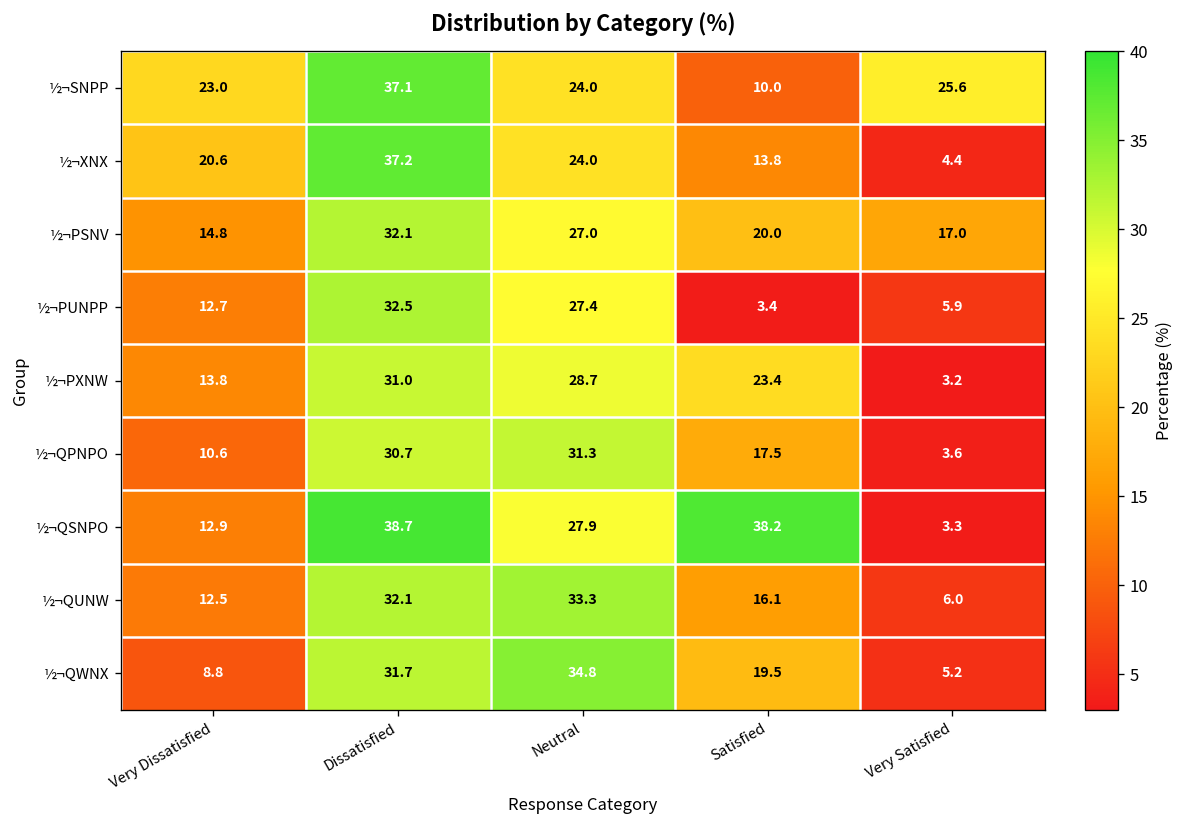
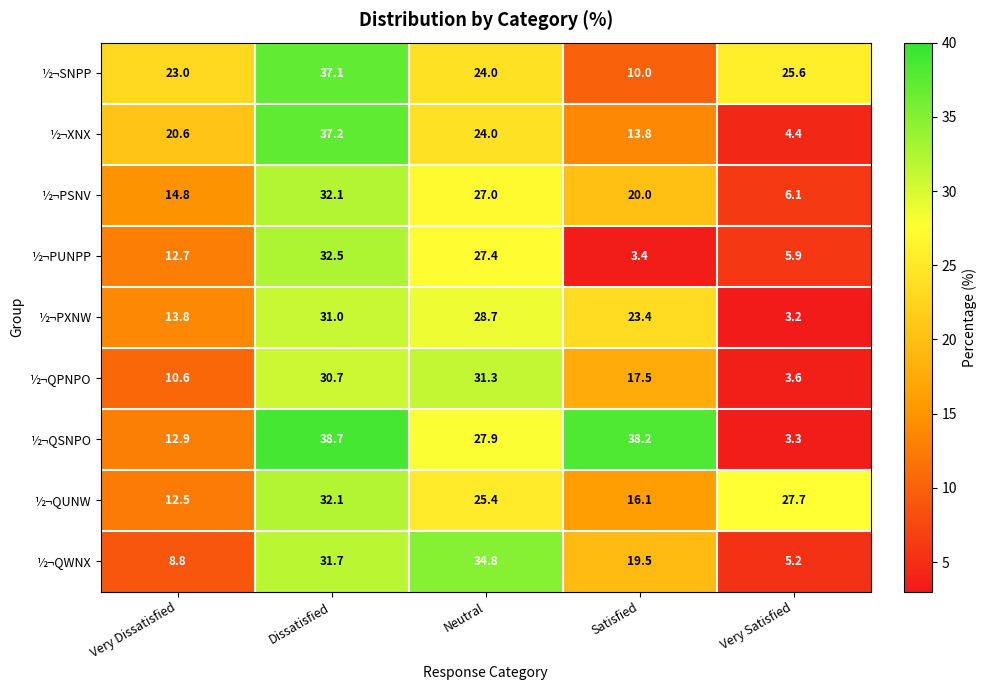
½¬PSNV, Very Satisfied: 17.0 -> 6.1
½¬QUNW, Neutral: 33.3 -> 25.4
½¬QUNW, Very Satisfied: 6.0 -> 27.7
